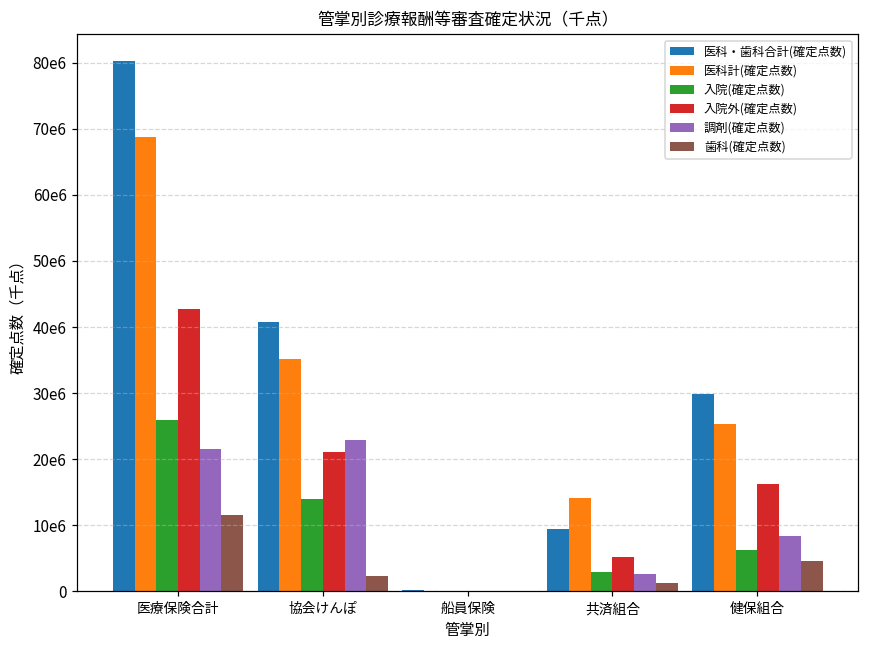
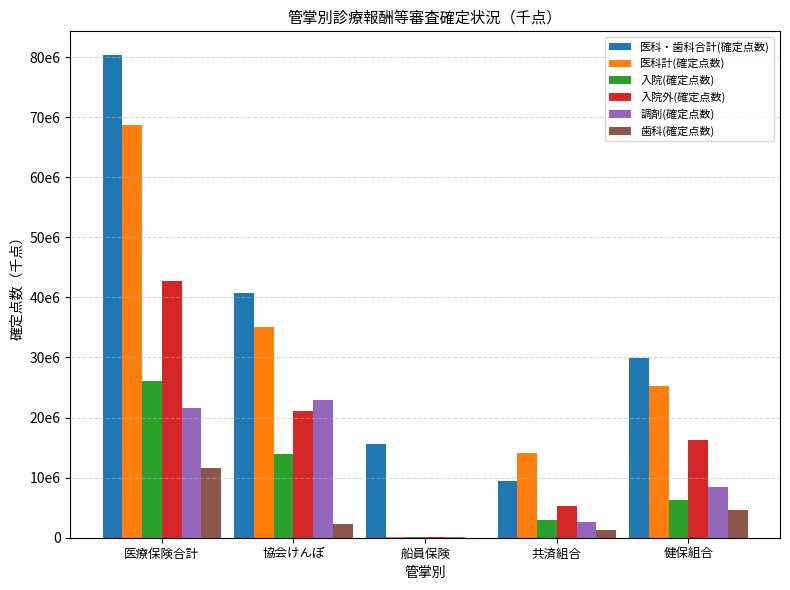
医科・歯科合計(確定点数), 船員保険: 0 -> 16000000
